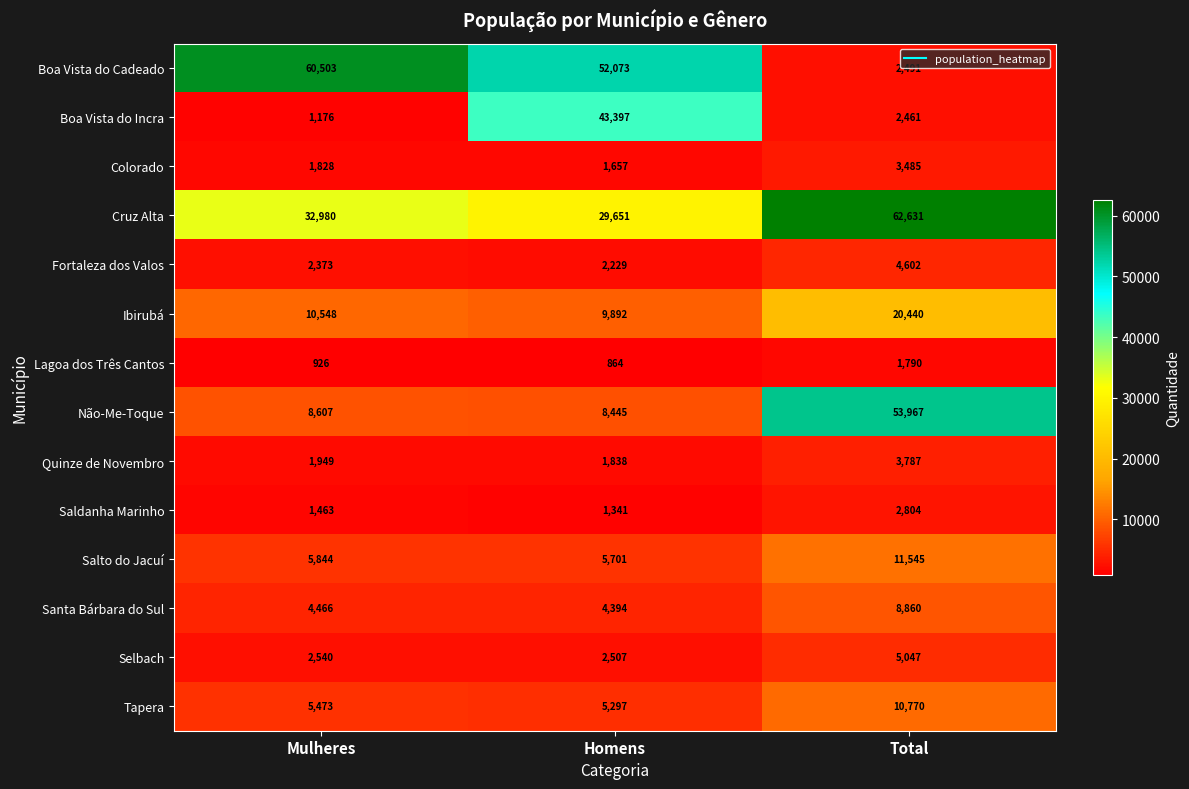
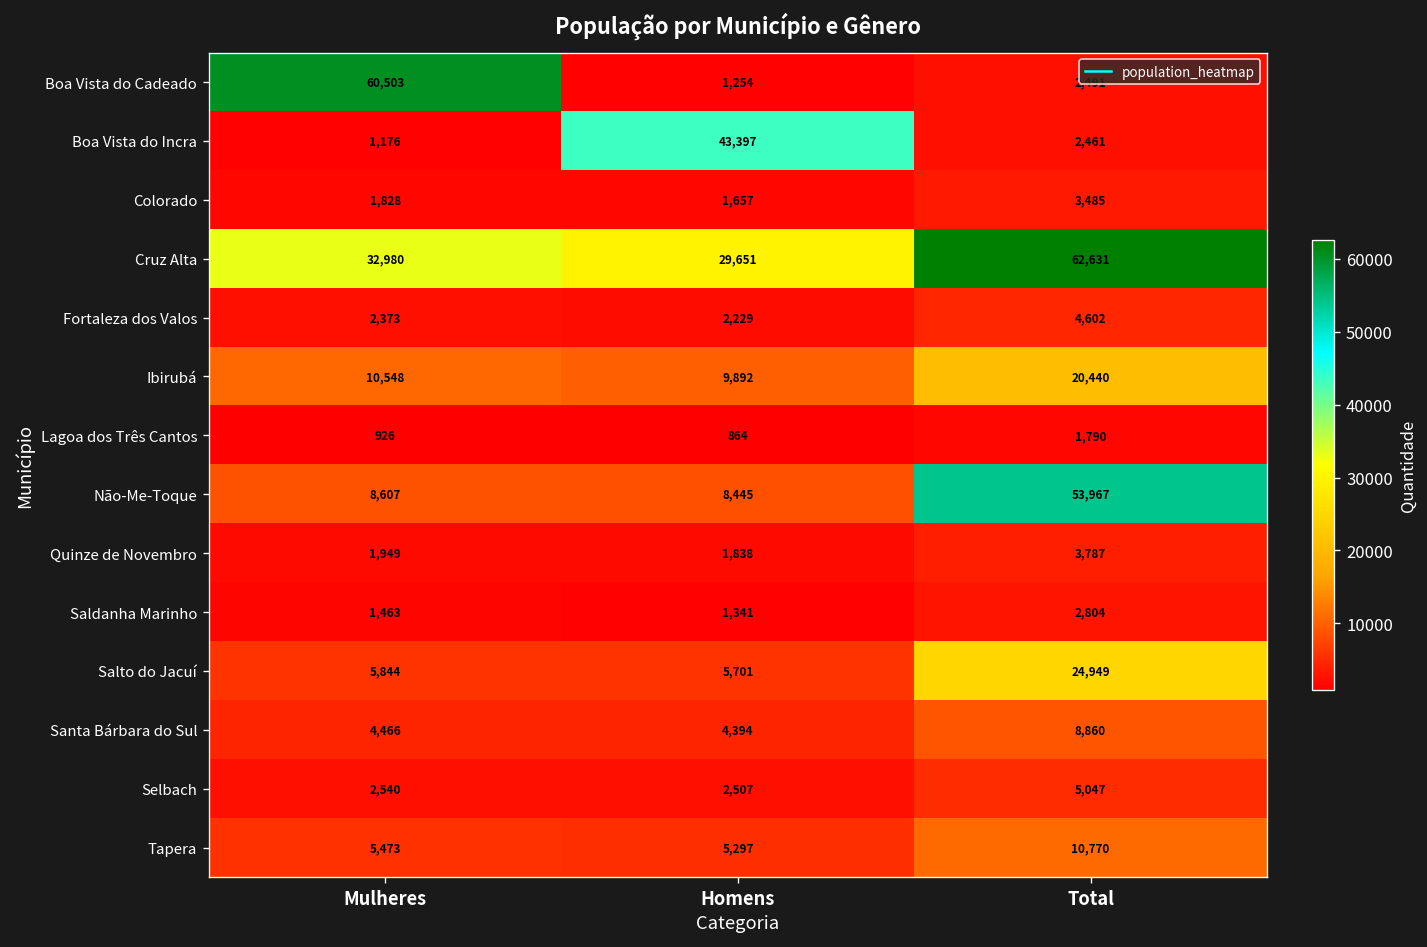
Boa Vista do Cadeado, Homens: 52,073 -> 1,254
Salto do Jacuí, Total: 11,545 -> 24,949
